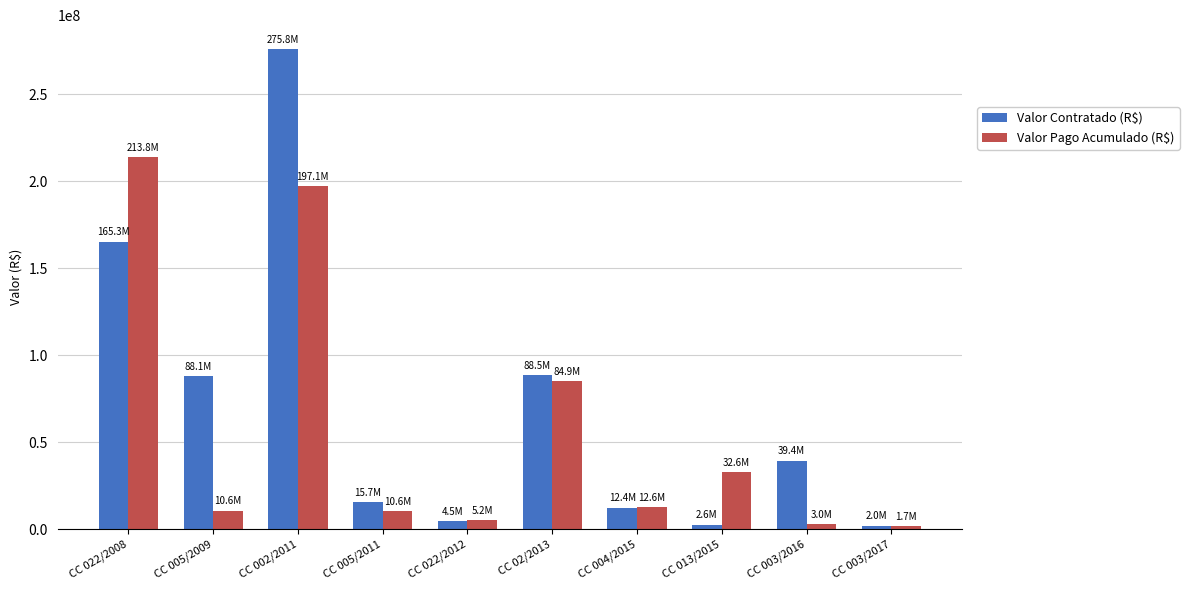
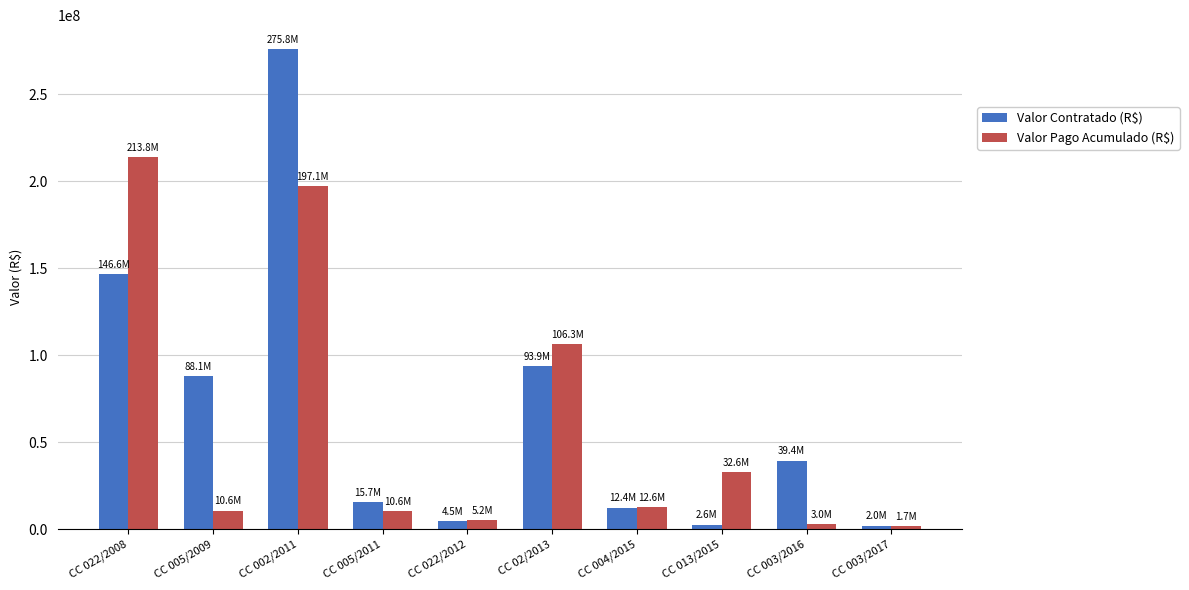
Valor Contratado (R$), CC 022/2008: 165.3M -> 146.6M
Valor Contratado (R$), CC 02/2013: 88.5M -> 93.9M
Valor Pago Acumulado (R$), CC 02/2013: 84.9M -> 106.3M
